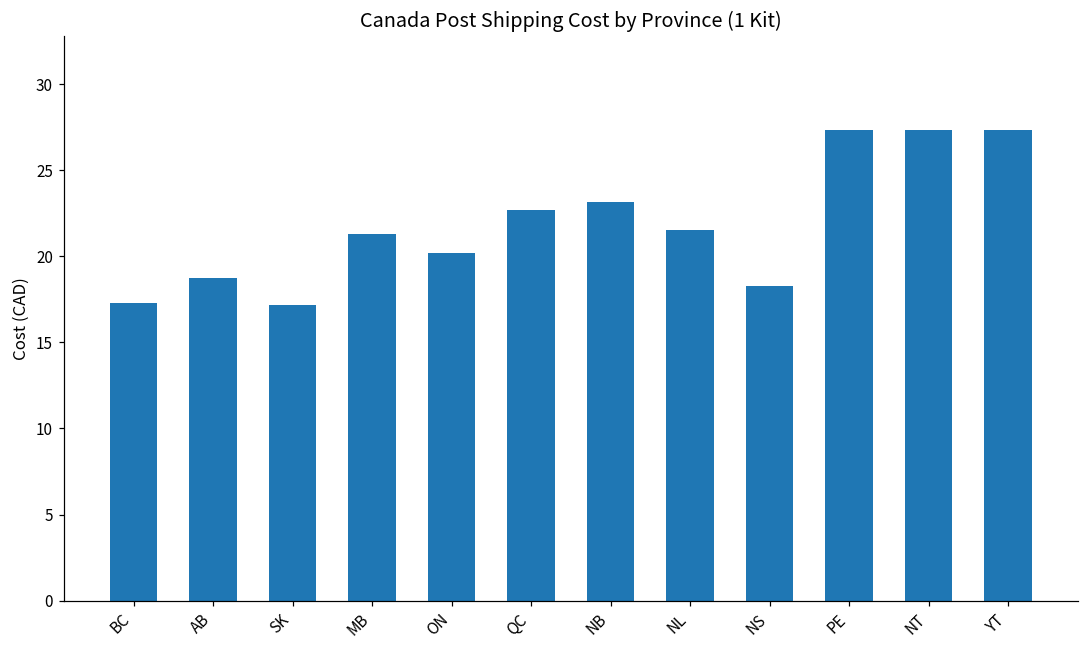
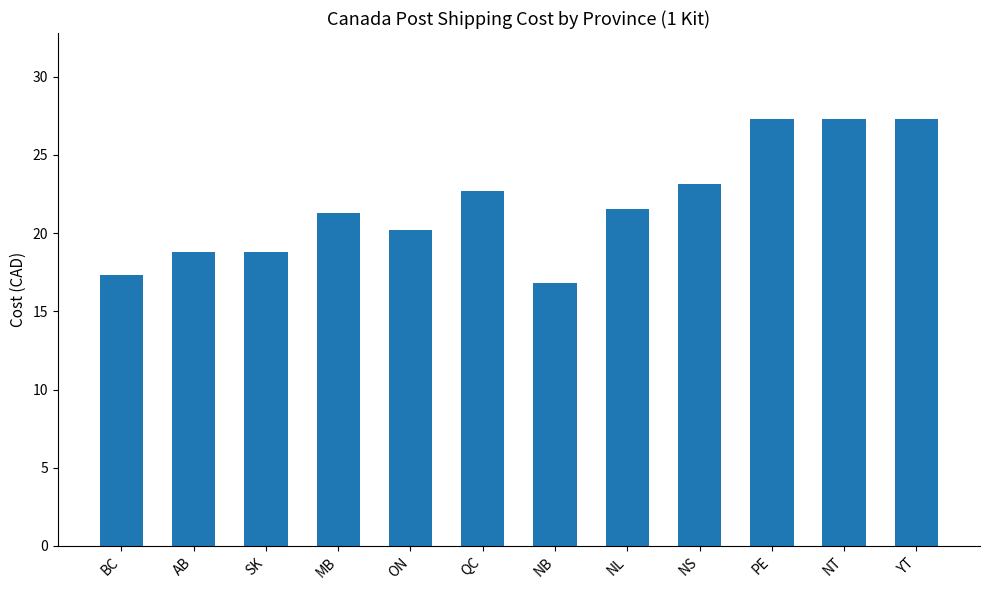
SK: 17.2 -> 18.8
NB: 23.2 -> 16.8
NS: 18.3 -> 23.2
